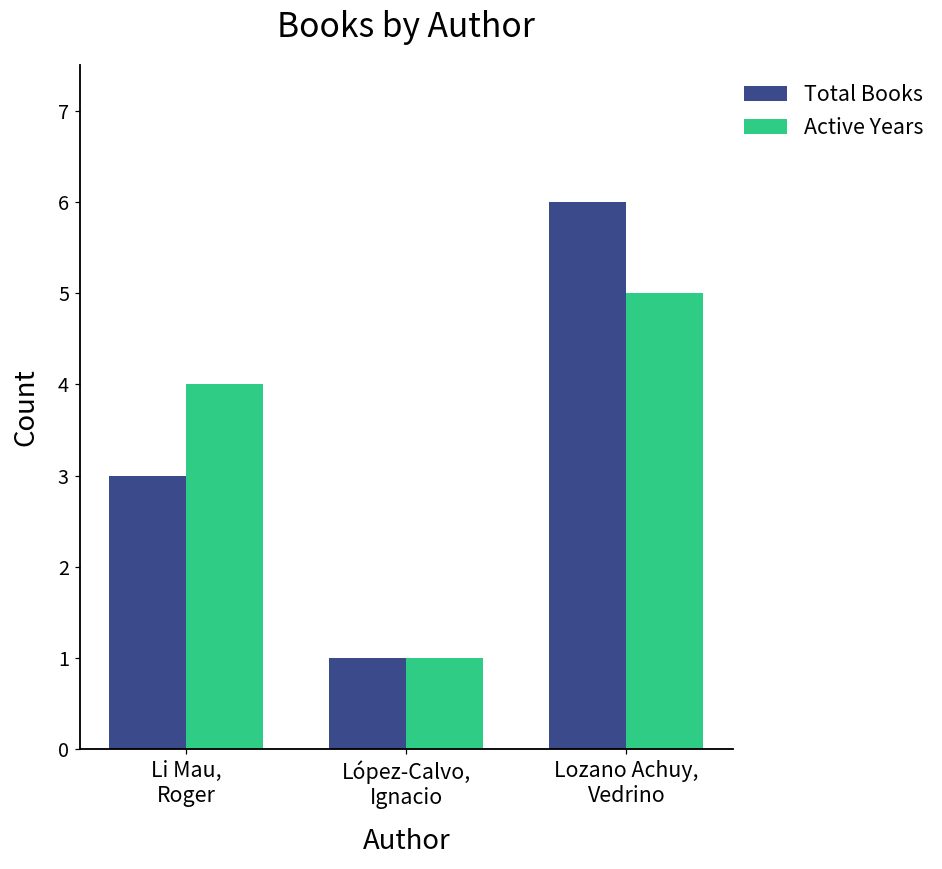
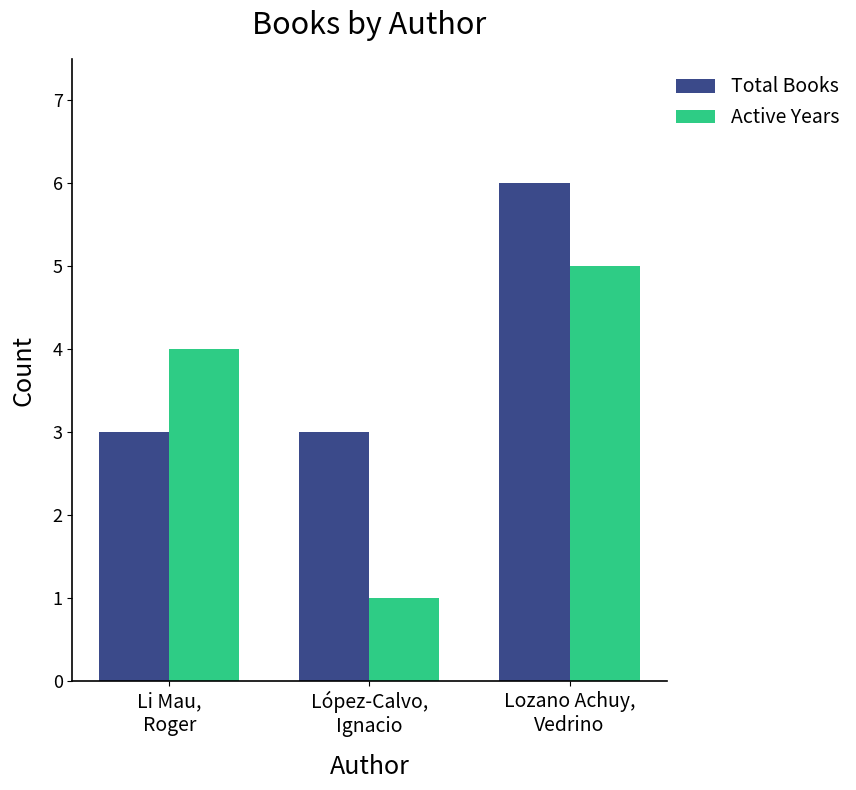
Total Books, López-Calvo, Ignacio: 1 -> 3
